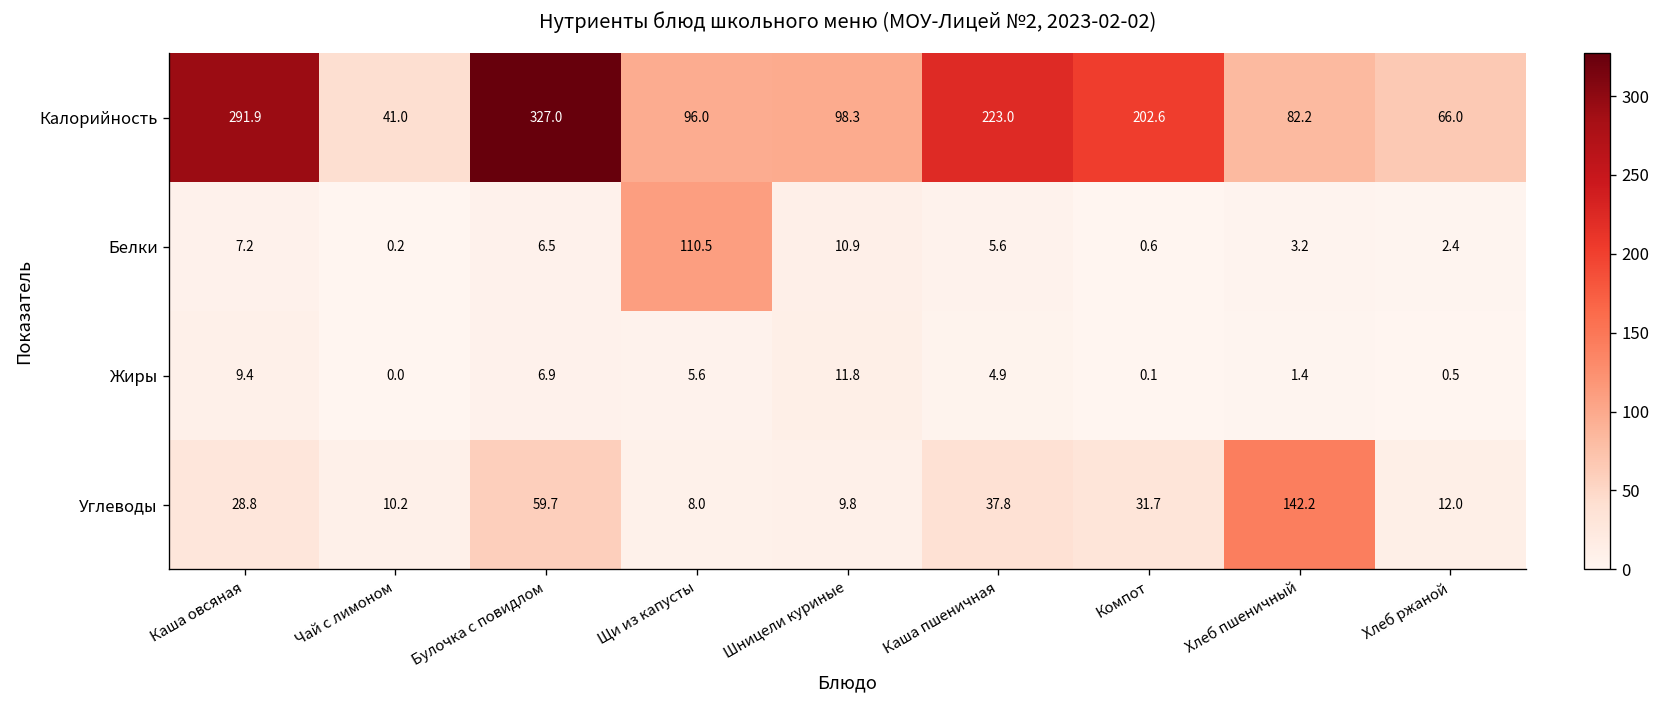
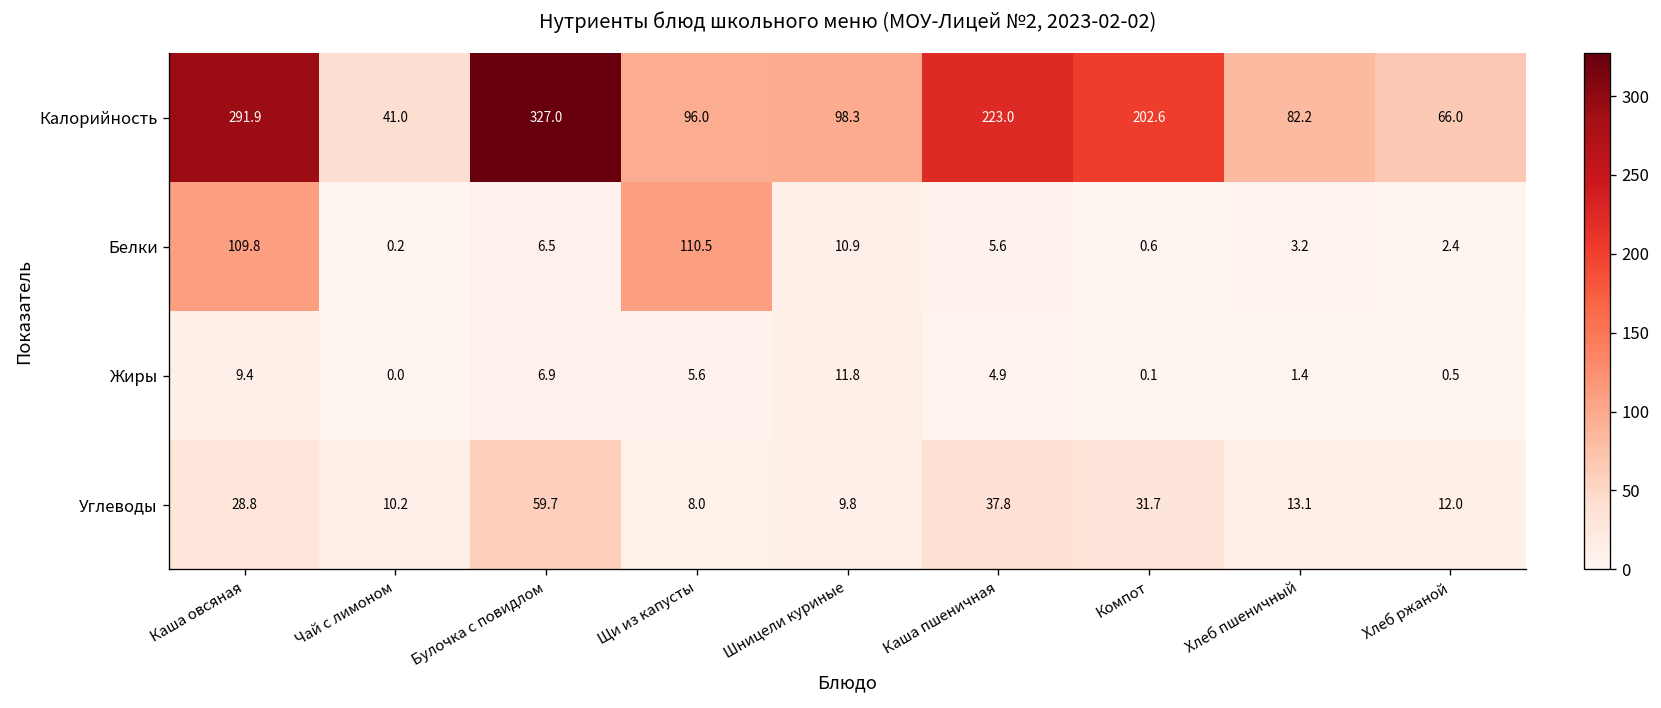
Белки, Каша овсяная: 7.2 -> 109.8
Углеводы, Хлеб пшеничный: 142.2 -> 13.1
